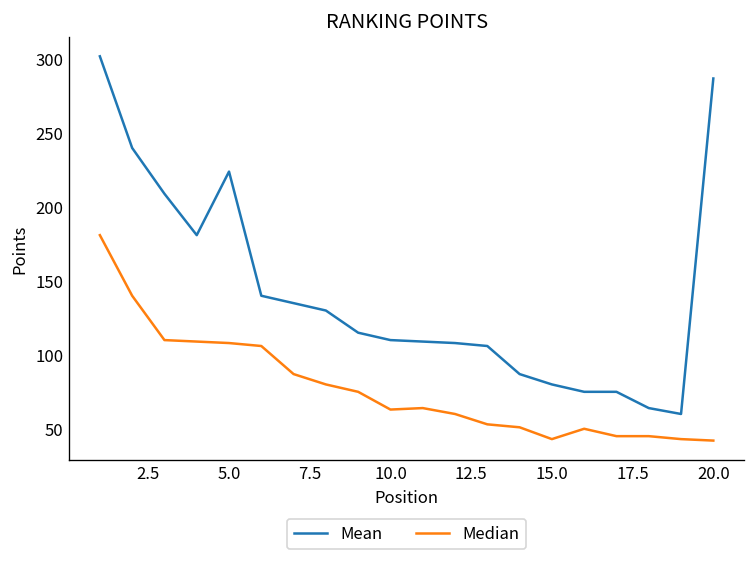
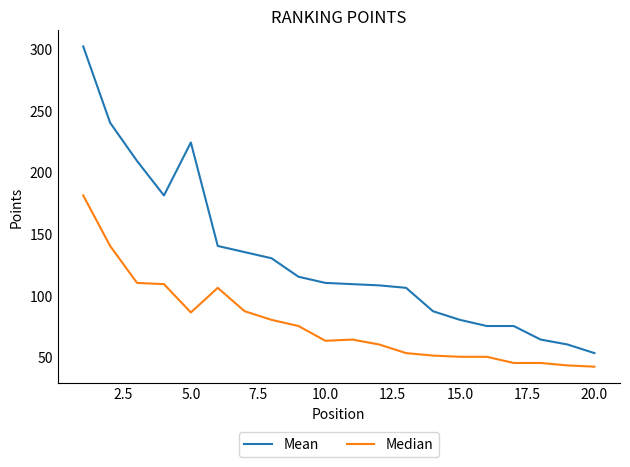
Median, 5.0: 108 -> 86
Median, 15.0: 43 -> 50
Mean, 20.0: 287 -> 53
